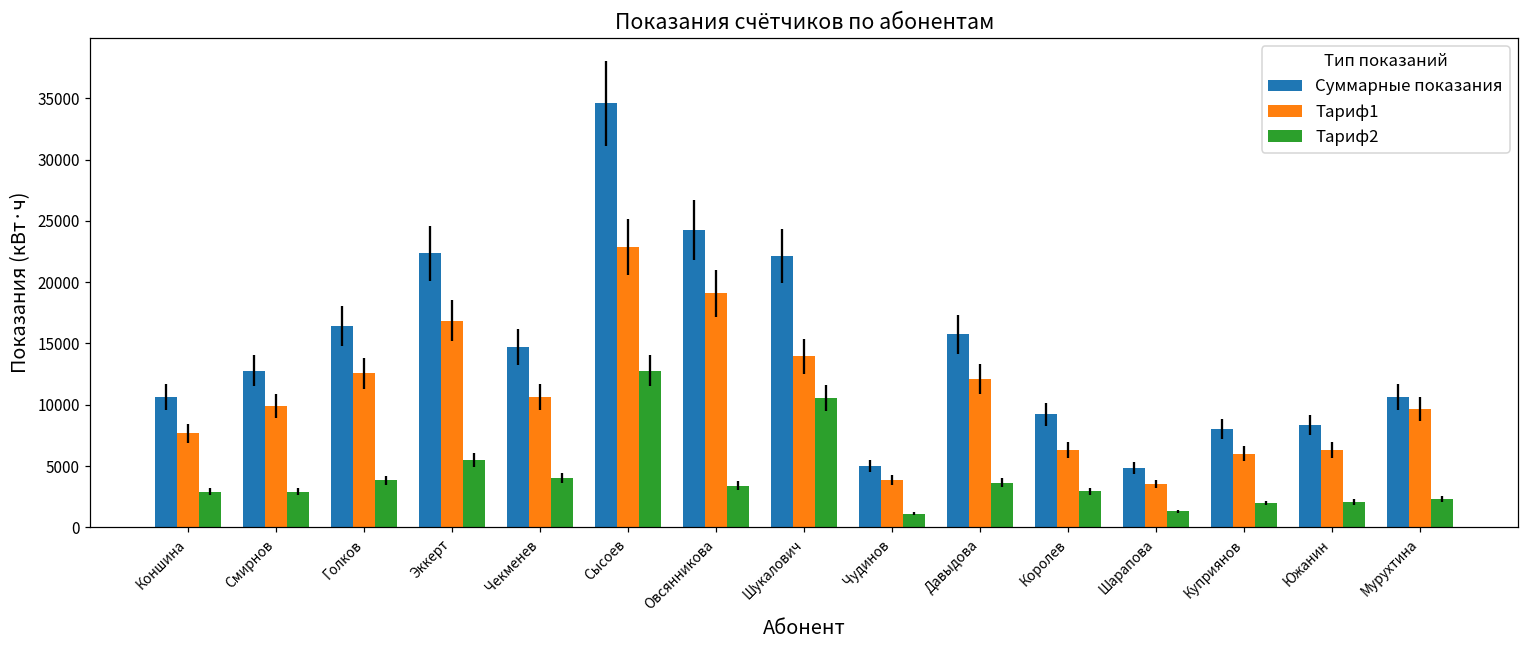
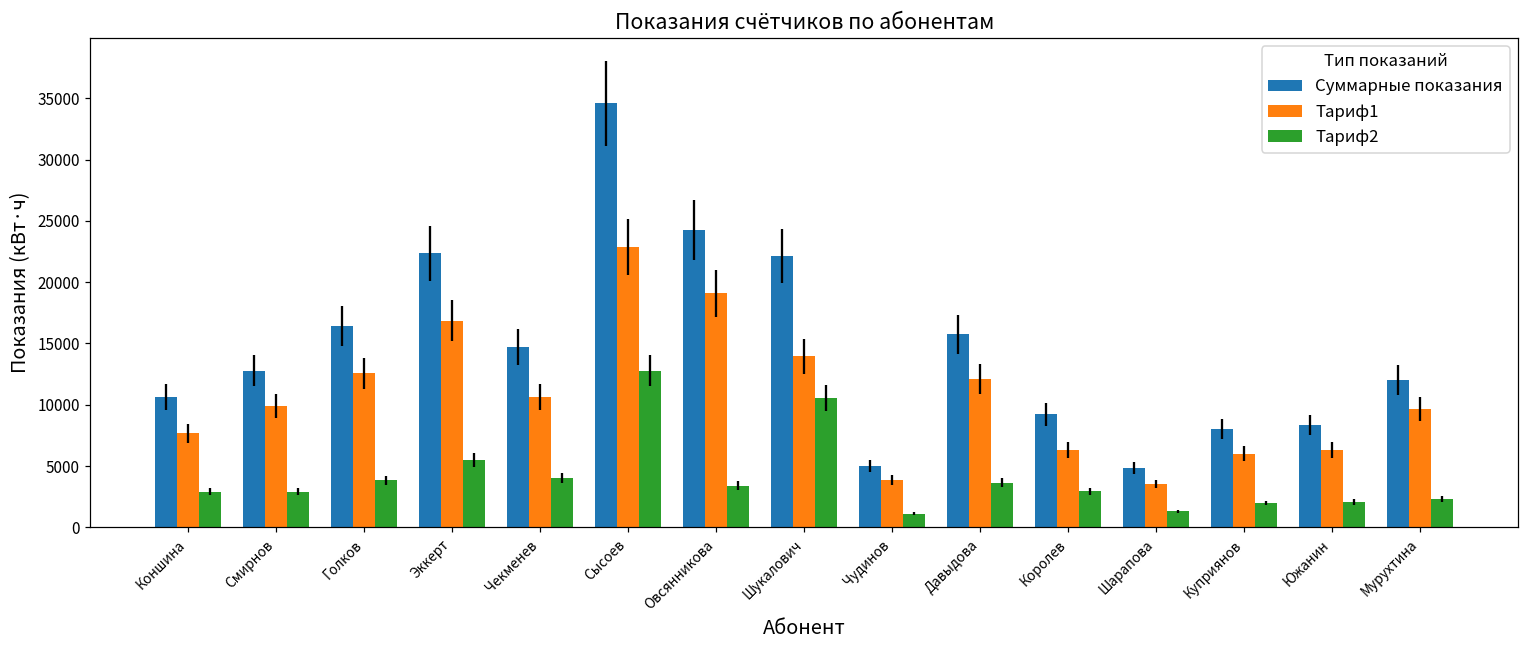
Суммарные показания, Мурухтина: 10600 -> 12000
